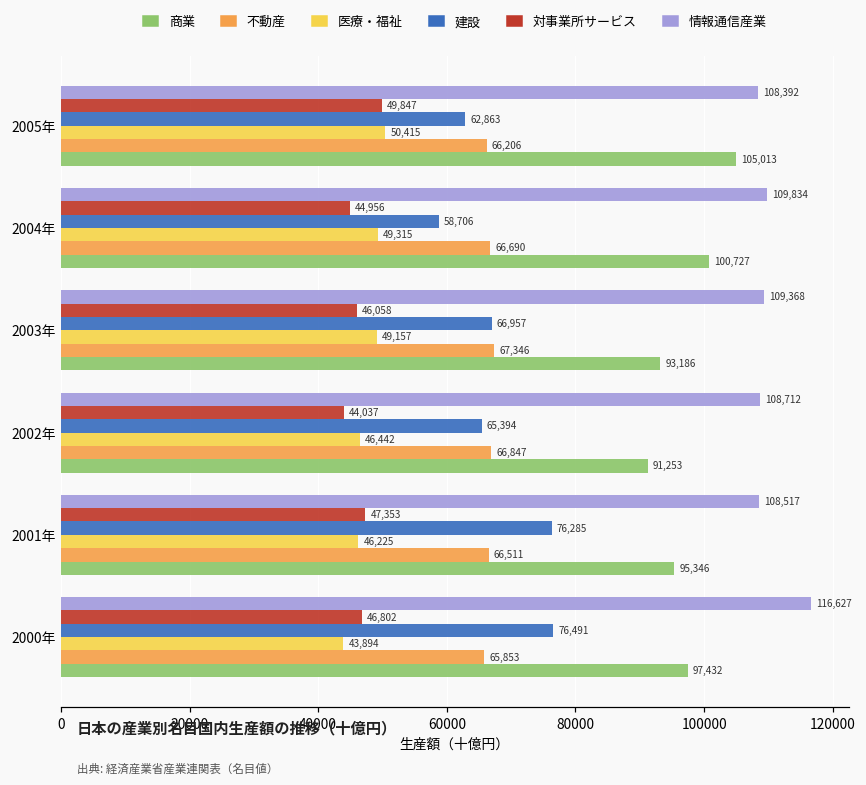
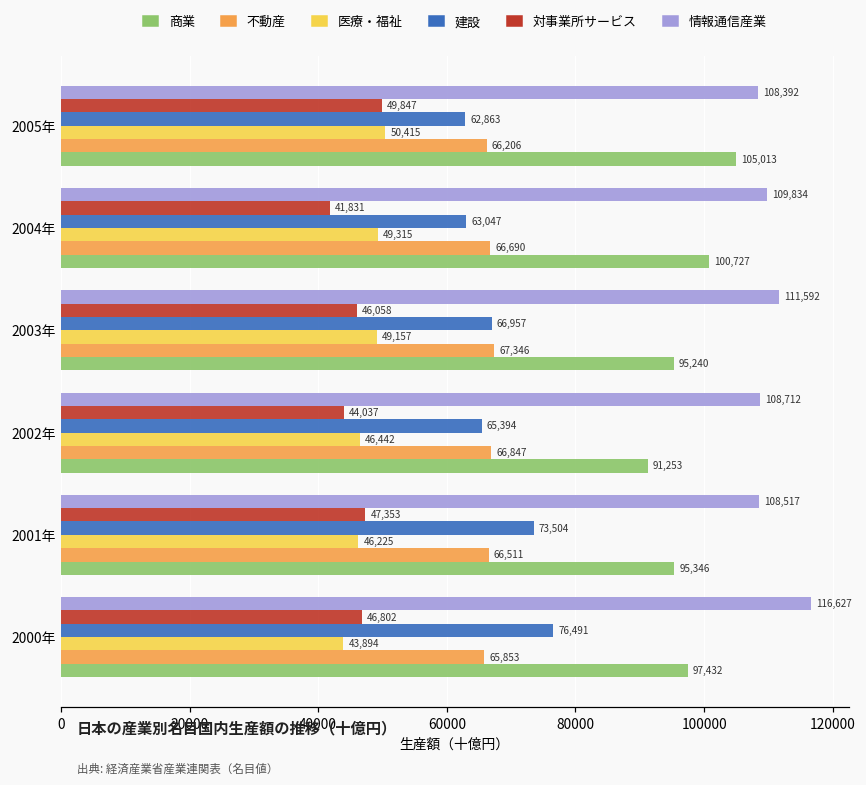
対事業所サービス, 2004年: 44,956 -> 41,831
建設, 2004年: 58,706 -> 63,047
情報通信産業, 2003年: 109,368 -> 111,592
商業, 2003年: 93,186 -> 95,240
建設, 2001年: 76,285 -> 73,504
